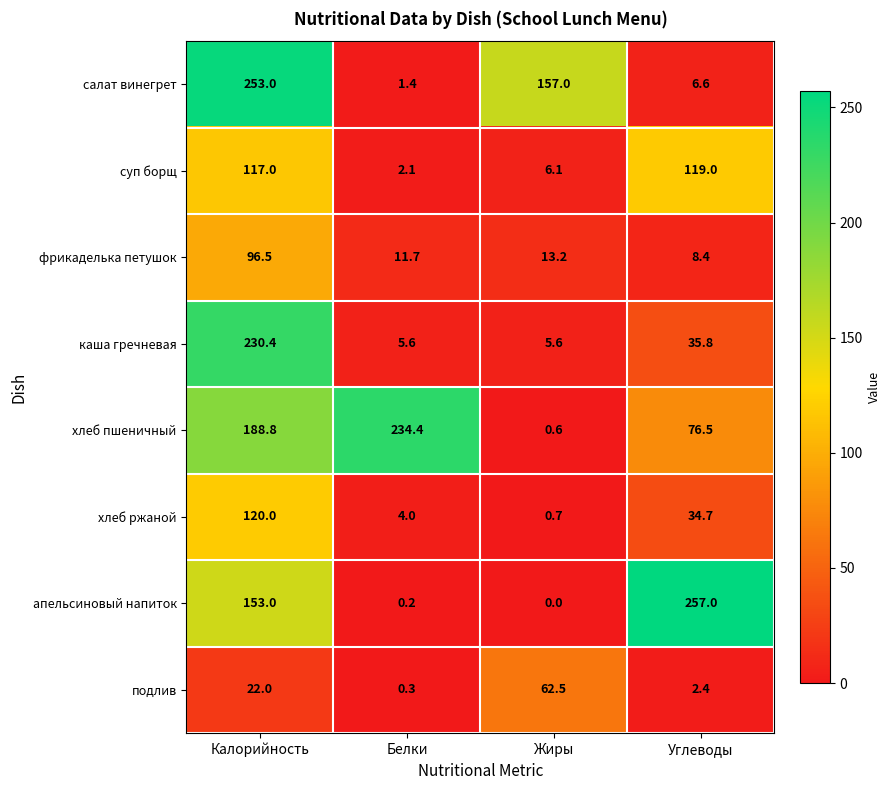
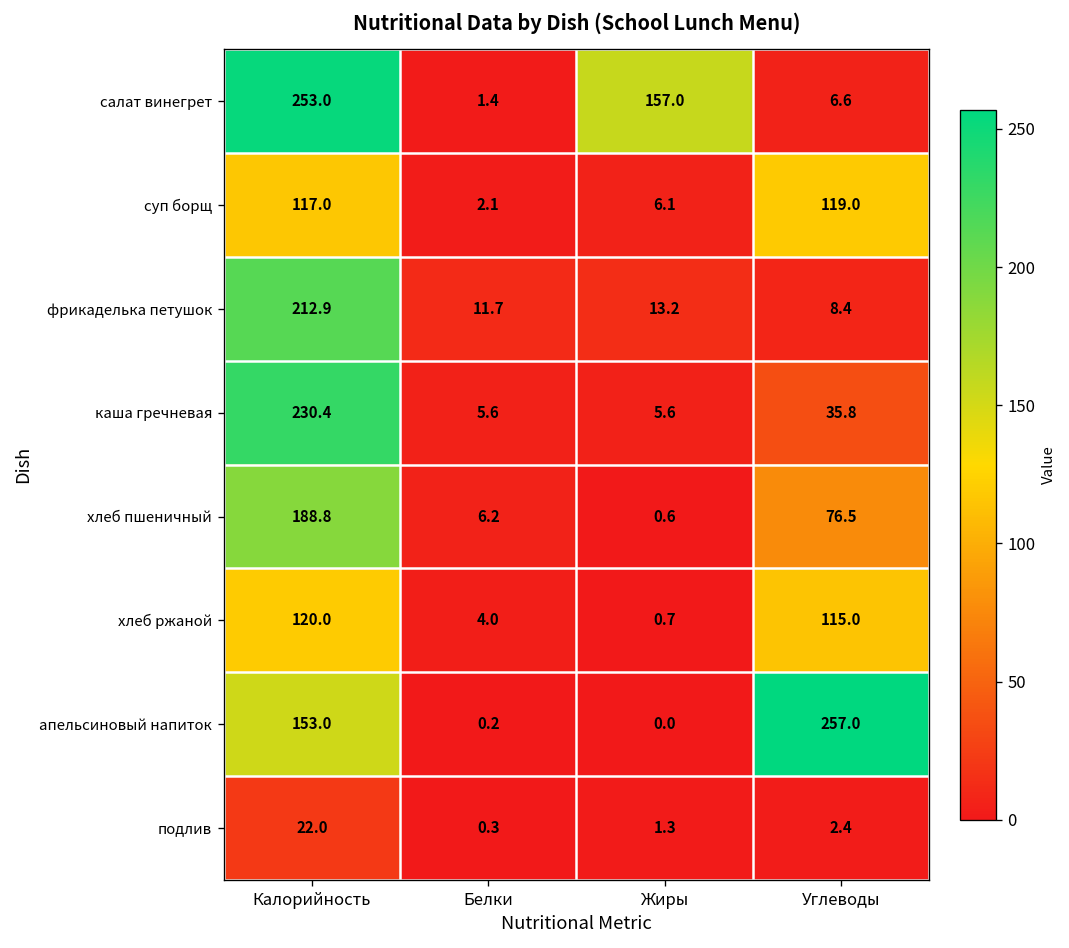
фрикаделька петушок, Калорийность: 96.5 -> 212.9
хлеб пшеничный, Белки: 234.4 -> 6.2
хлеб ржаной, Углеводы: 34.7 -> 115.0
подлив, Жиры: 62.5 -> 1.3
